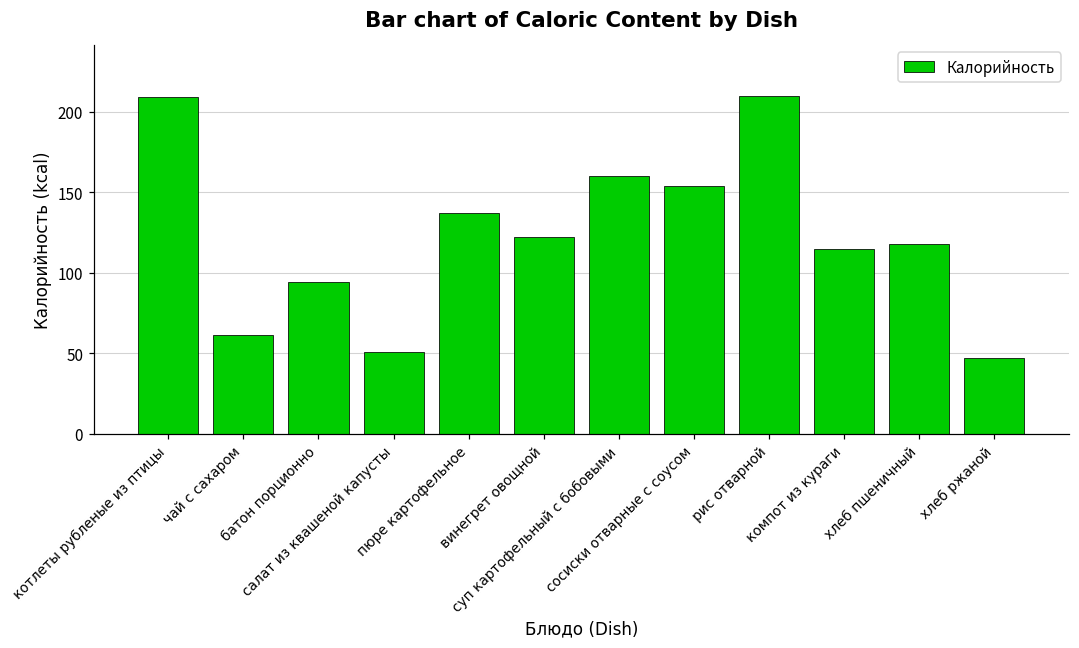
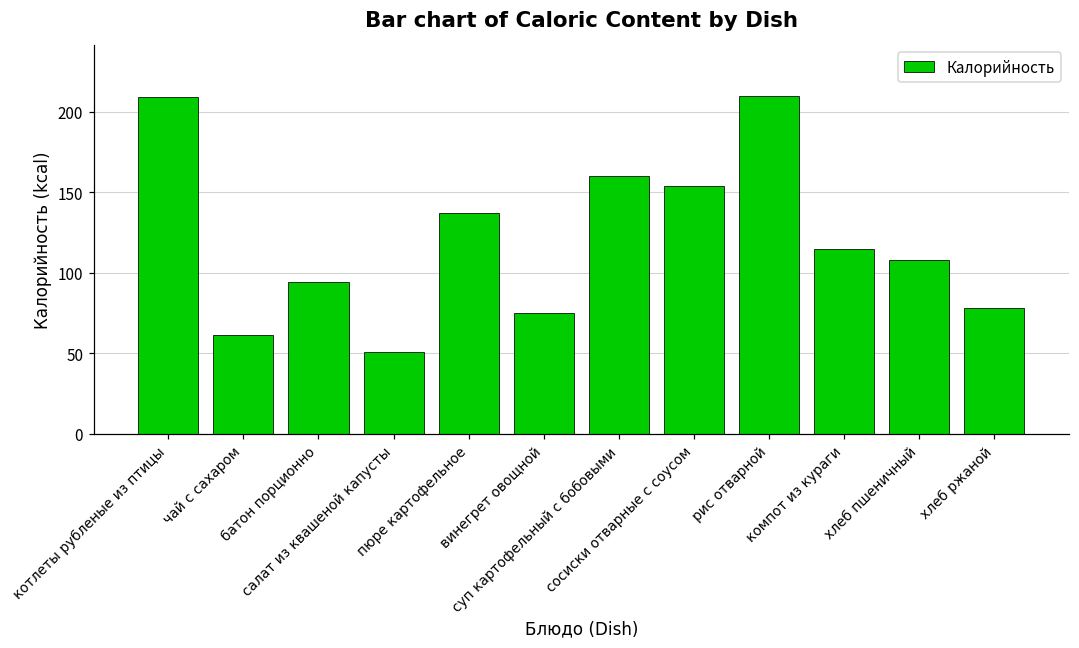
винегрет овощной: 122 -> 75
хлеб пшеничный: 118 -> 108
хлеб ржаной: 47 -> 78
